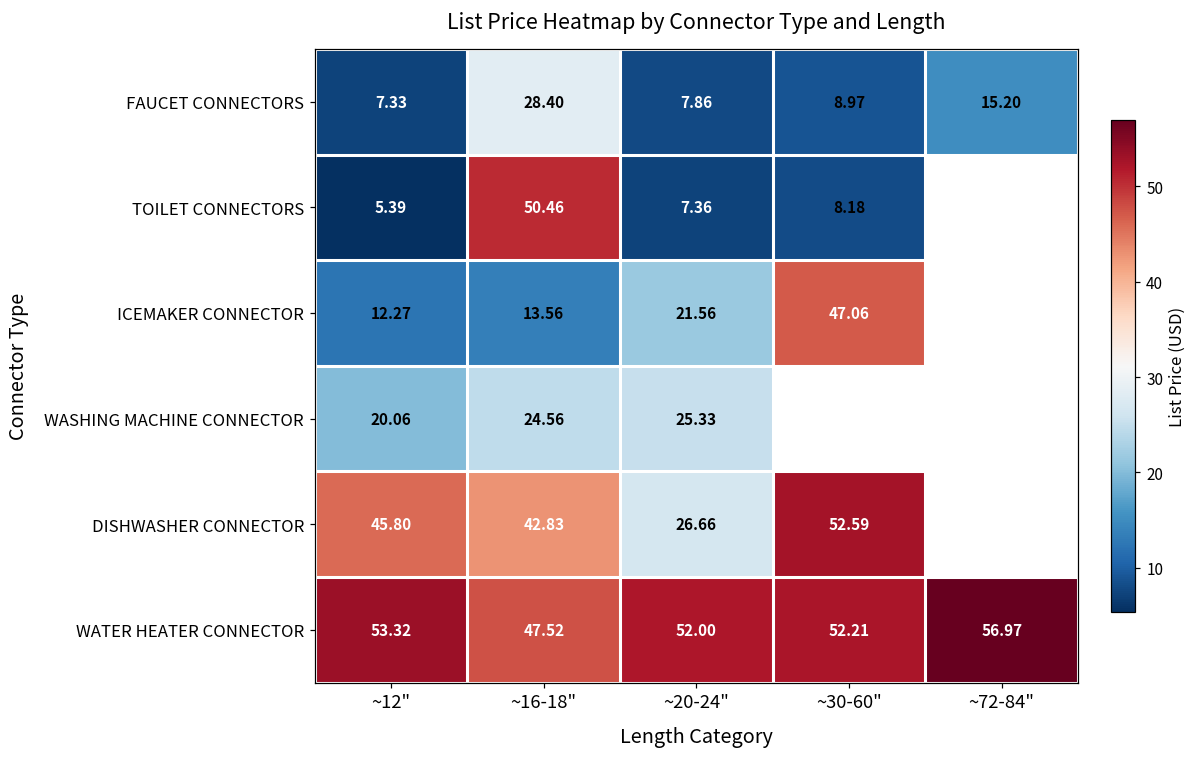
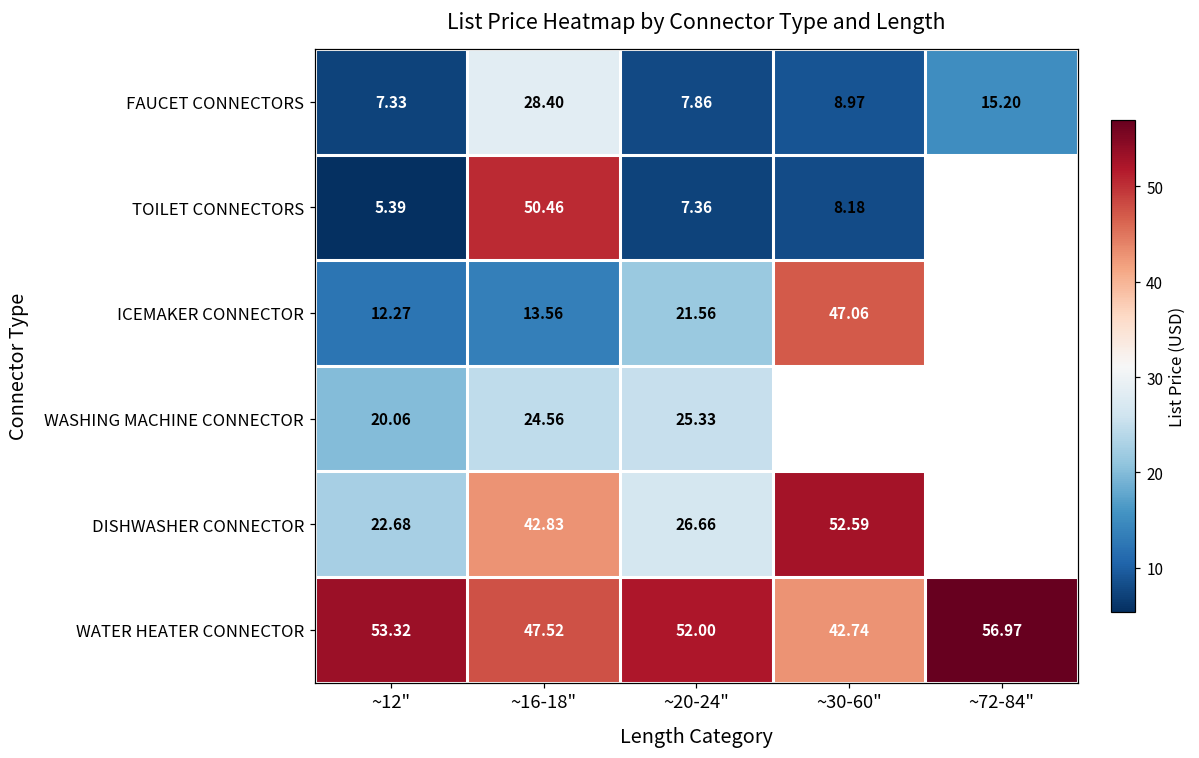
DISHWASHER CONNECTOR, ~12": 45.80 -> 22.68
WATER HEATER CONNECTOR, ~30-60": 52.21 -> 42.74
